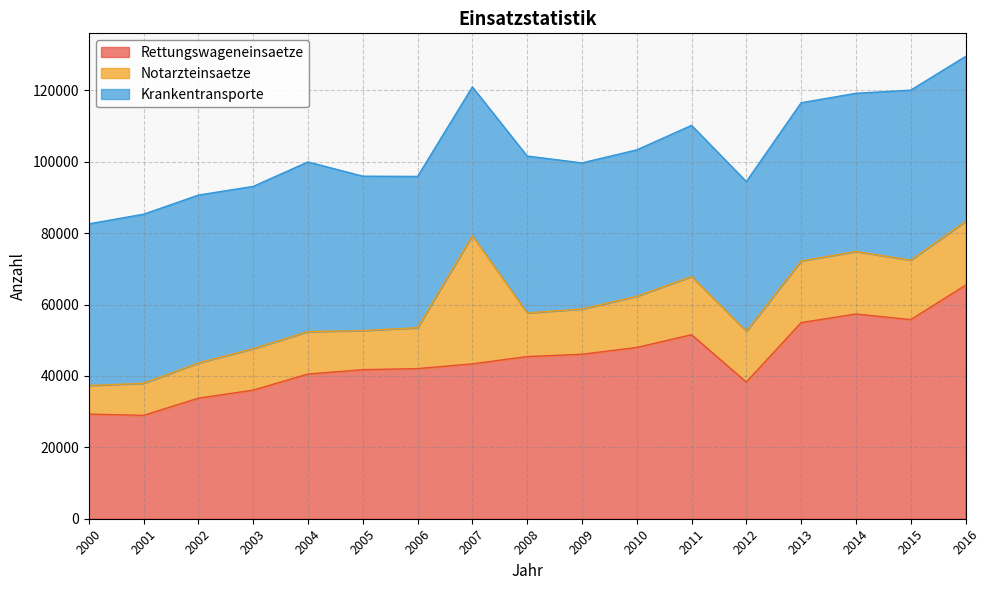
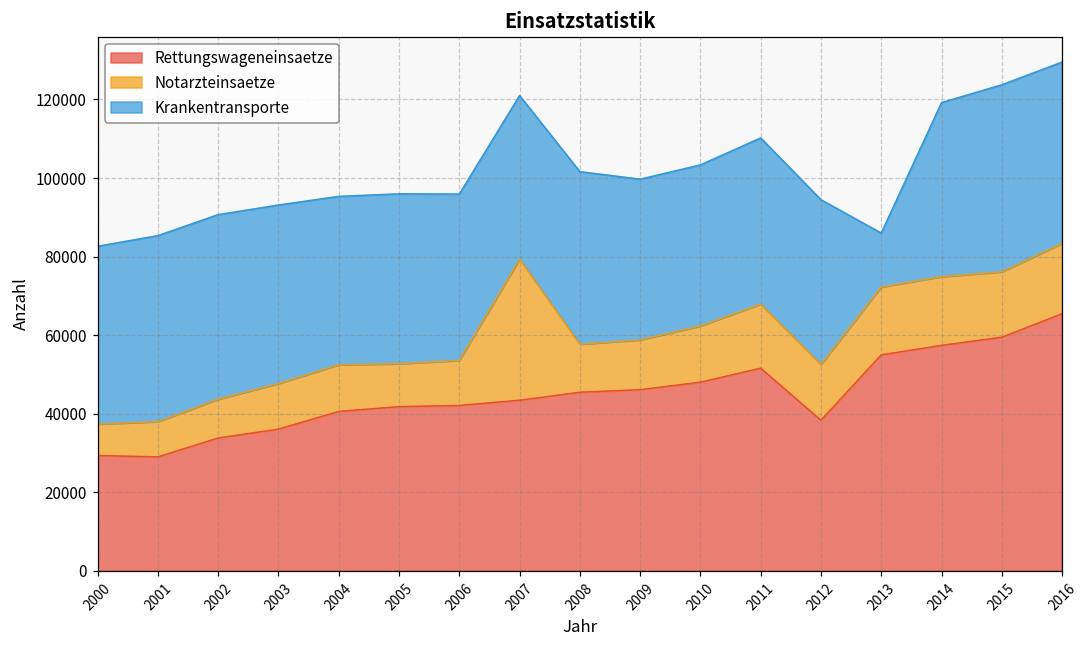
Krankentransporte, 2004: 48000 -> 43000
Krankentransporte, 2013: 44000 -> 14000
Rettungswageneinsaetze, 2015: 56000 -> 59000
